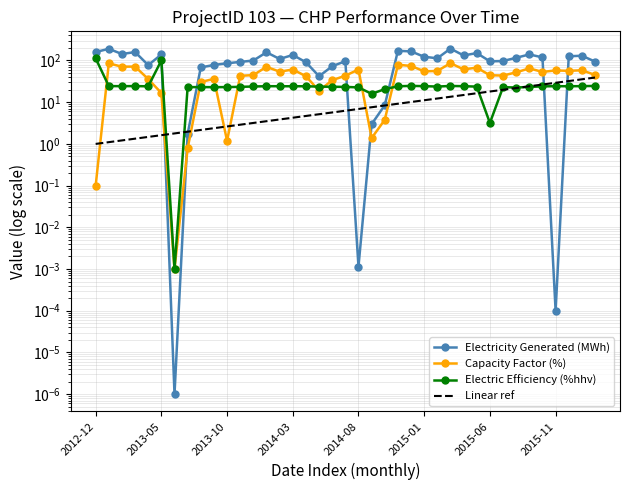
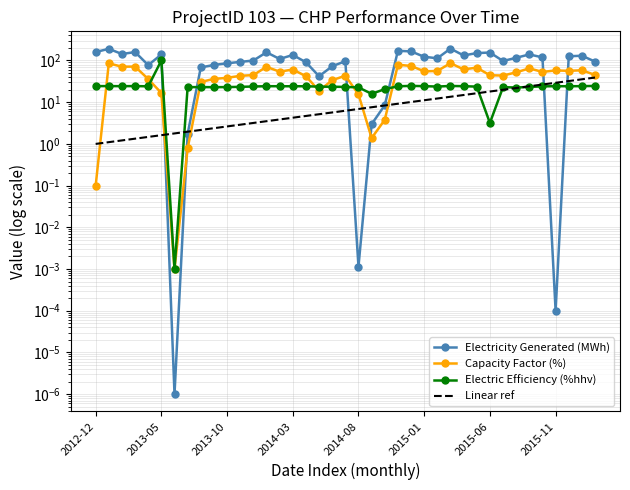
Electric Efficiency (%hhv), 2012-12: 110 -> 20
Capacity Factor (%), 2013-10: 1.2 -> 40
Capacity Factor (%), 2014-08: 60 -> 15
Electricity Generated (MWh), 2015-06: 100 -> 160
